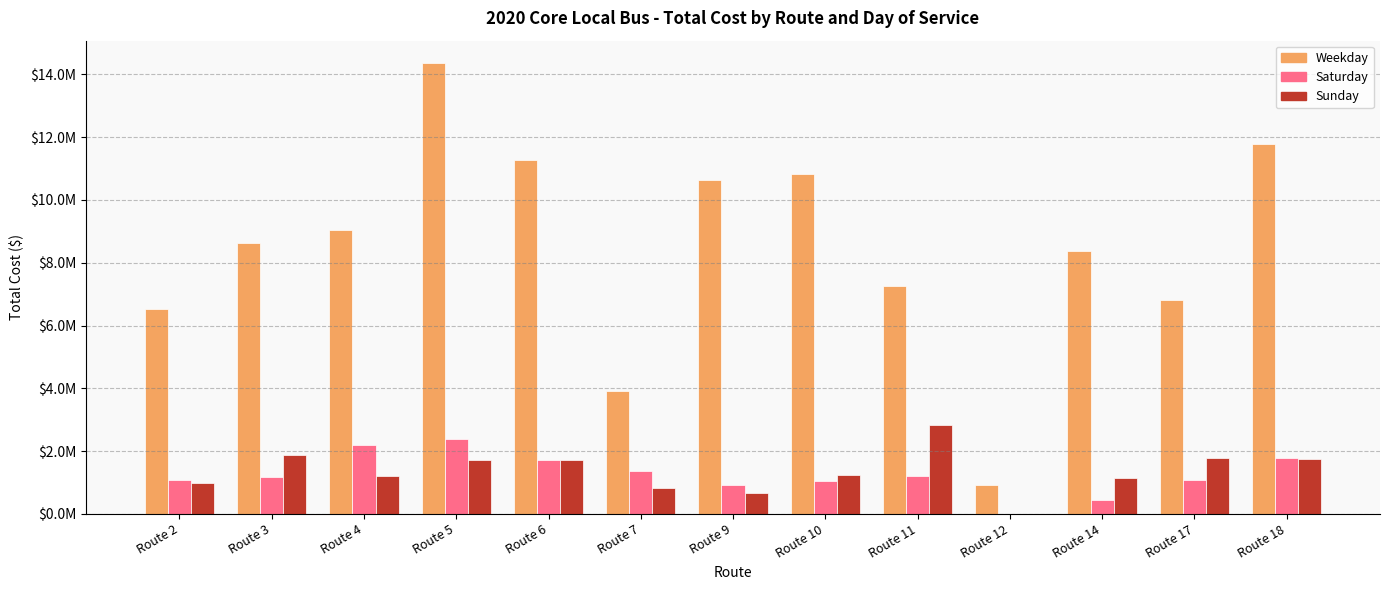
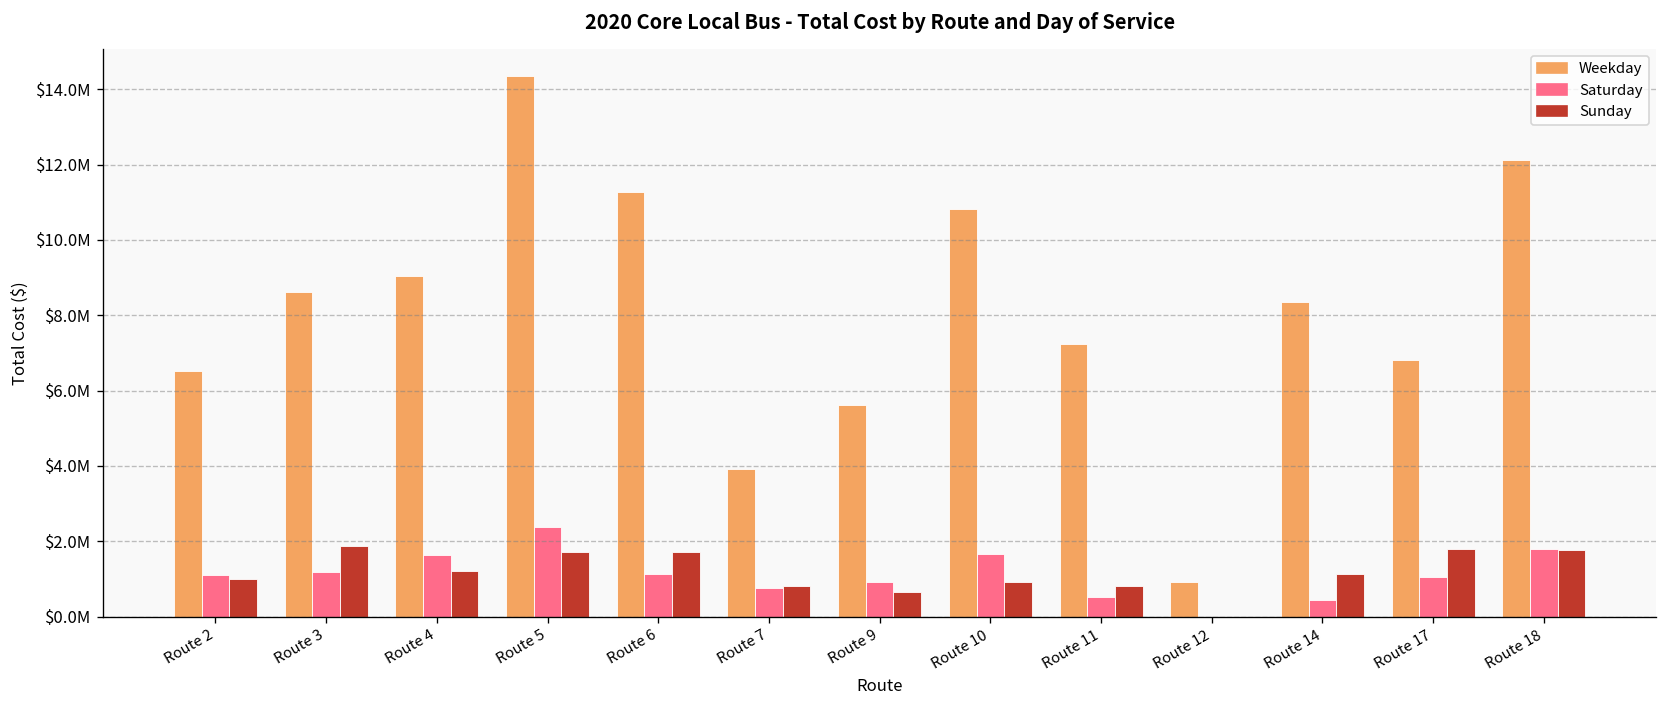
Saturday, Route 4: $2200000 -> $1600000
Saturday, Route 6: $1700000 -> $1100000
Saturday, Route 7: $1400000 -> $800000
Weekday, Route 9: $10600000 -> $5600000
Saturday, Route 10: $1100000 -> $1600000
Sunday, Route 10: $1200000 -> $900000
Saturday, Route 11: $1200000 -> $500000
Sunday, Route 11: $2800000 -> $800000
Weekday, Route 18: $11800000 -> $12100000
